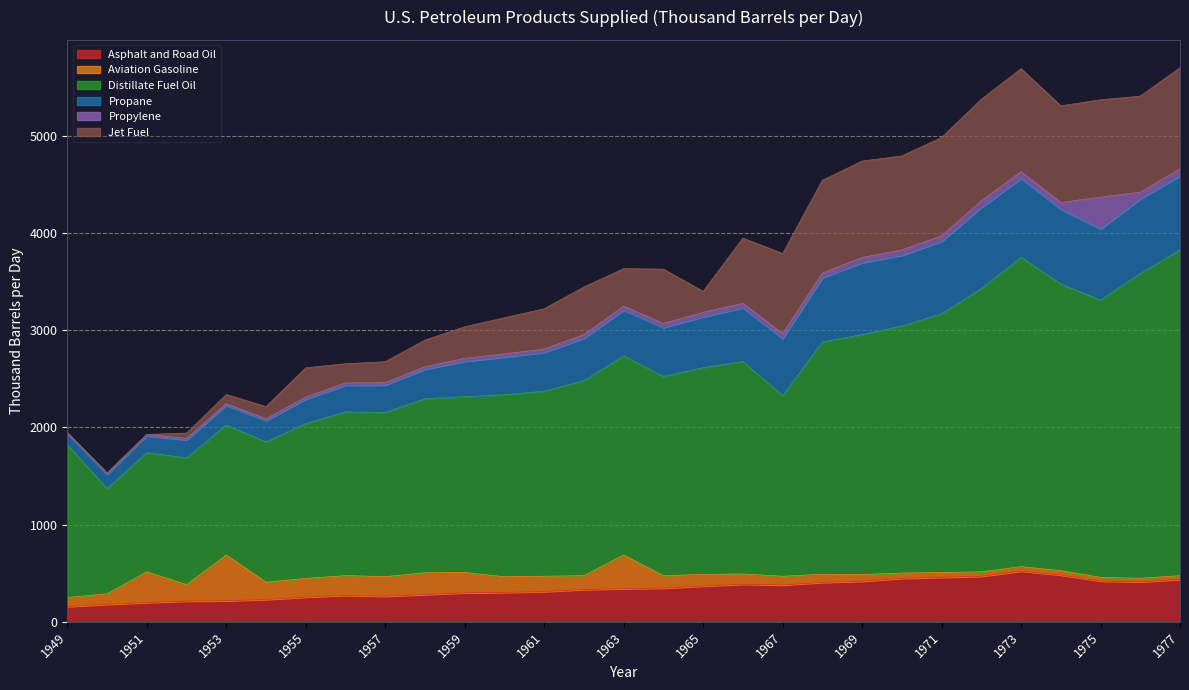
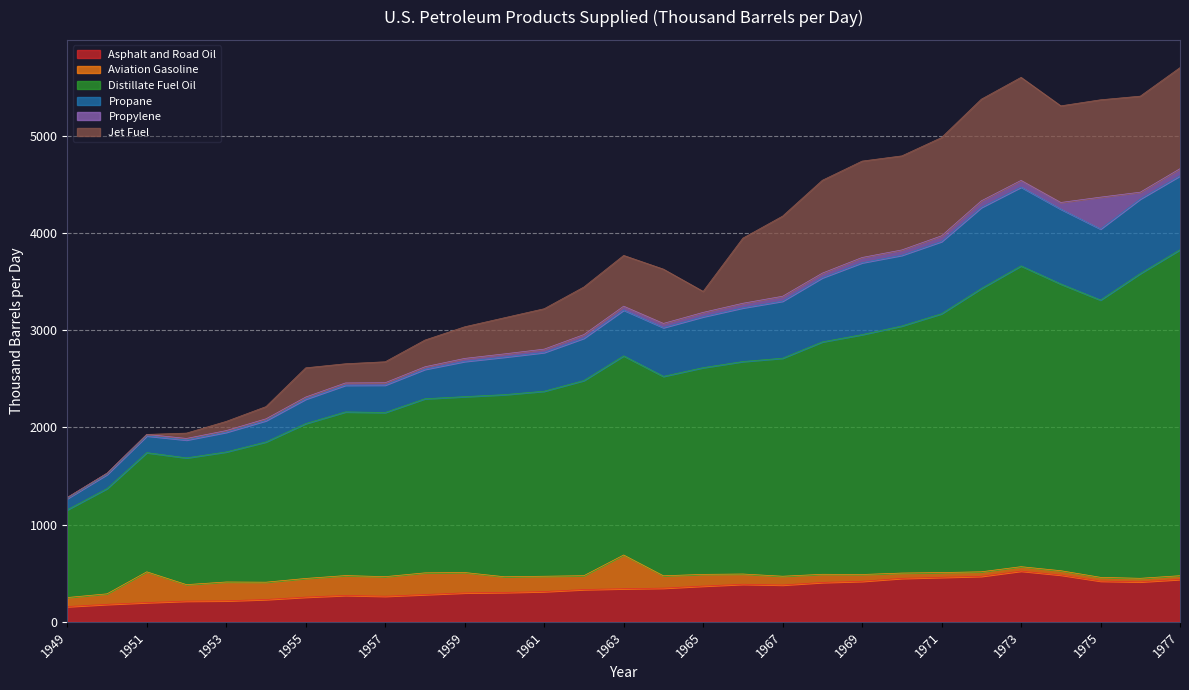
Distillate Fuel Oil, 1949: 1600 -> 900
Aviation Gasoline, 1953: 500 -> 200
Jet Fuel, 1963: 400 -> 500
Distillate Fuel Oil, 1967: 1900 -> 2200
Distillate Fuel Oil, 1973: 3200 -> 3100
